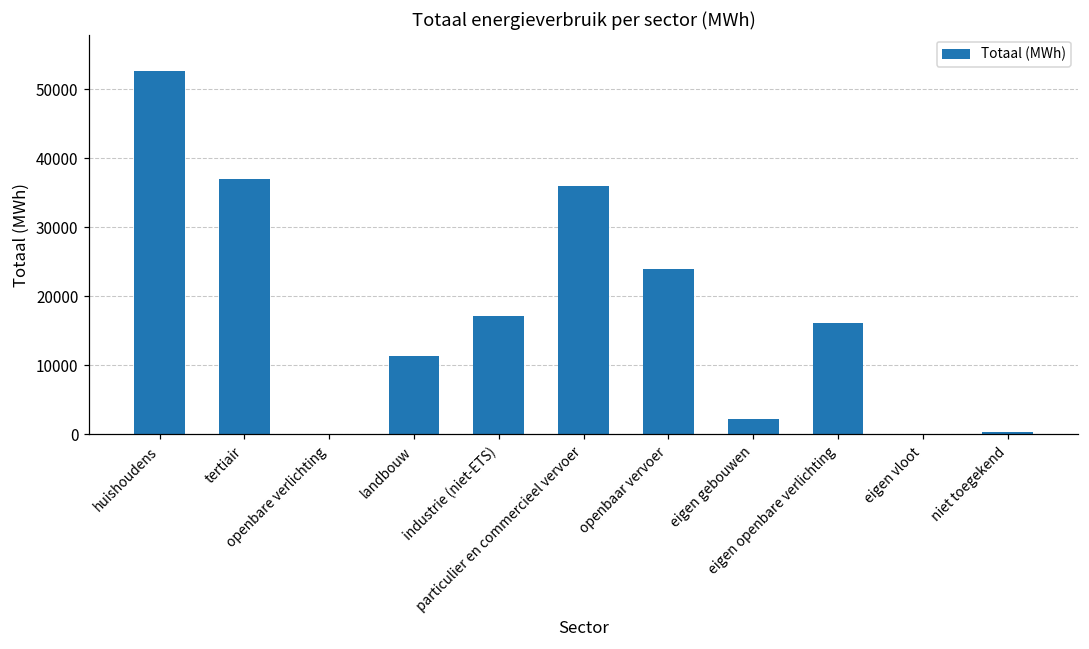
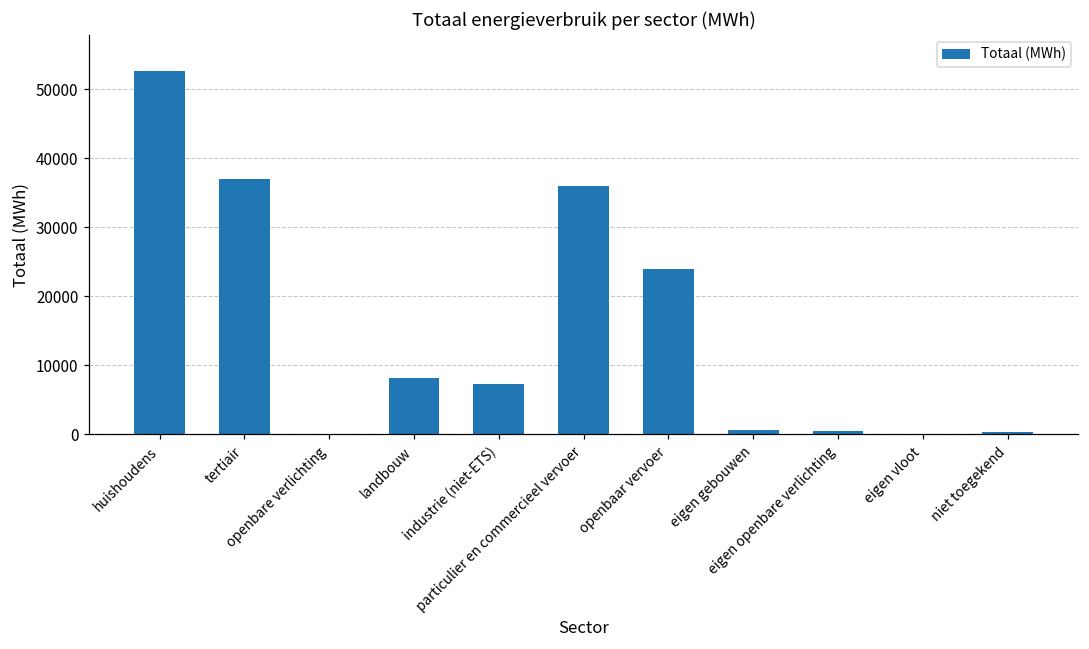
landbouw: 11000 -> 8000
industrie (niet-ETS): 17000 -> 7000
eigen gebouwen: 2000 -> 1000
eigen openbare verlichting: 16000 -> 1000
